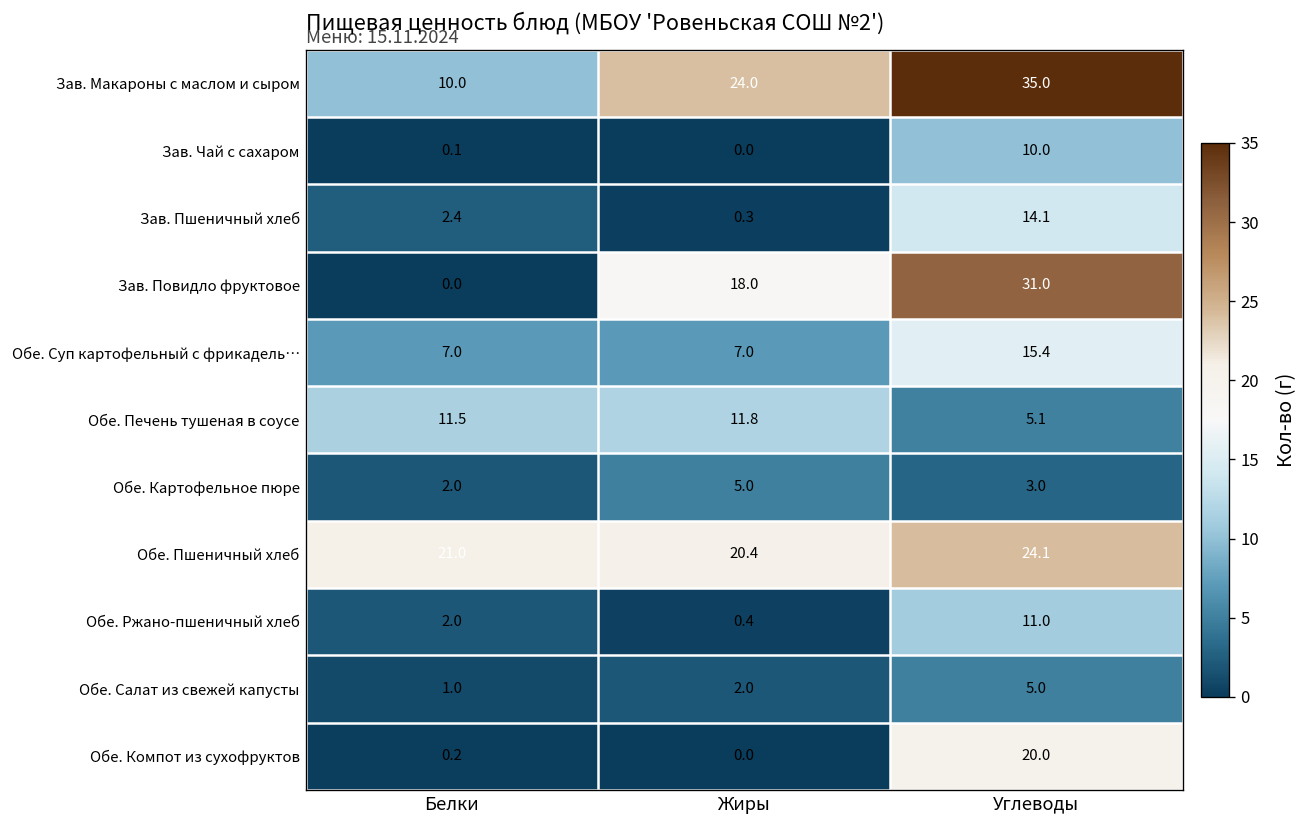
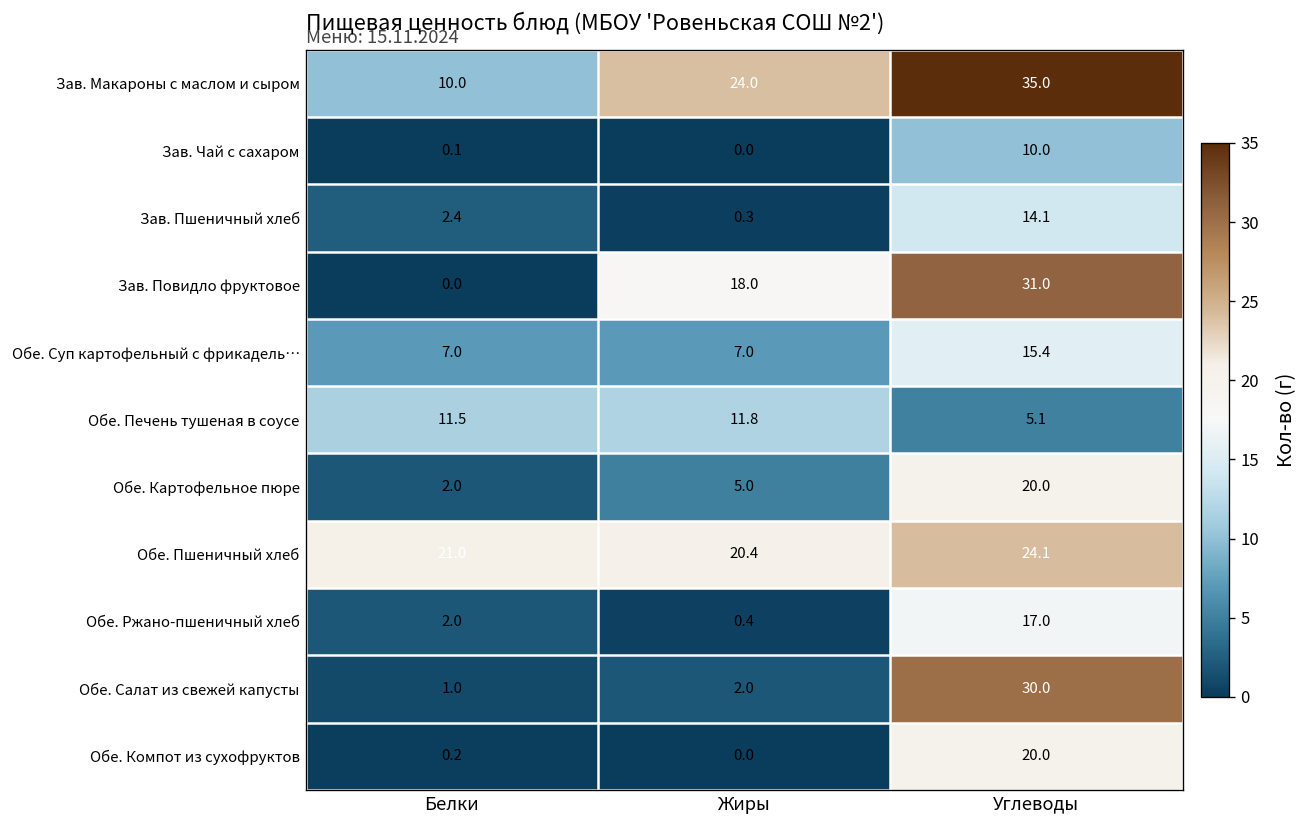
Обе. Картофельное пюре, Углеводы: 3.0 -> 20.0
Обе. Ржано-пшеничный хлеб, Углеводы: 11.0 -> 17.0
Обе. Салат из свежей капусты, Углеводы: 5.0 -> 30.0
